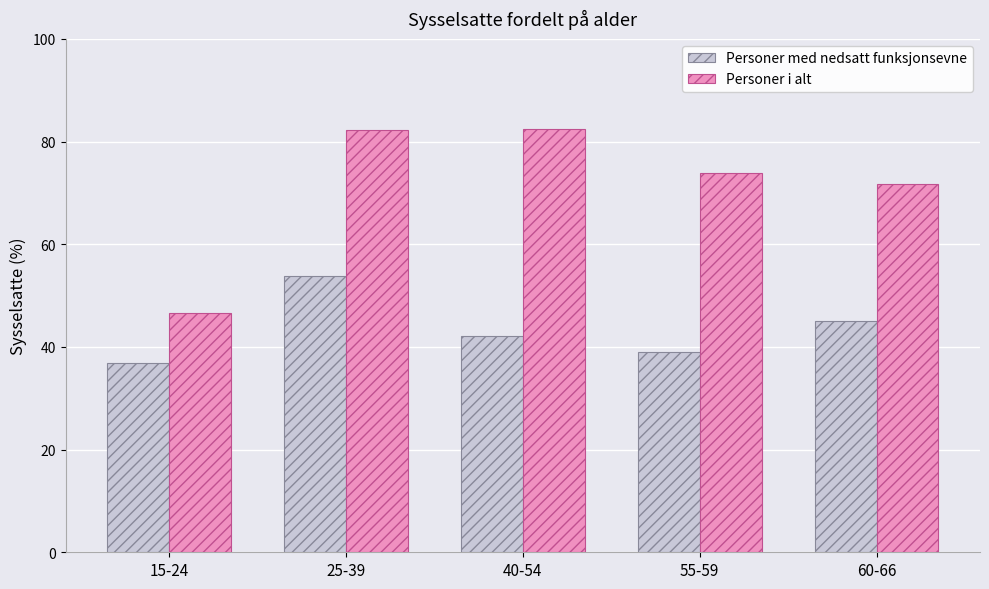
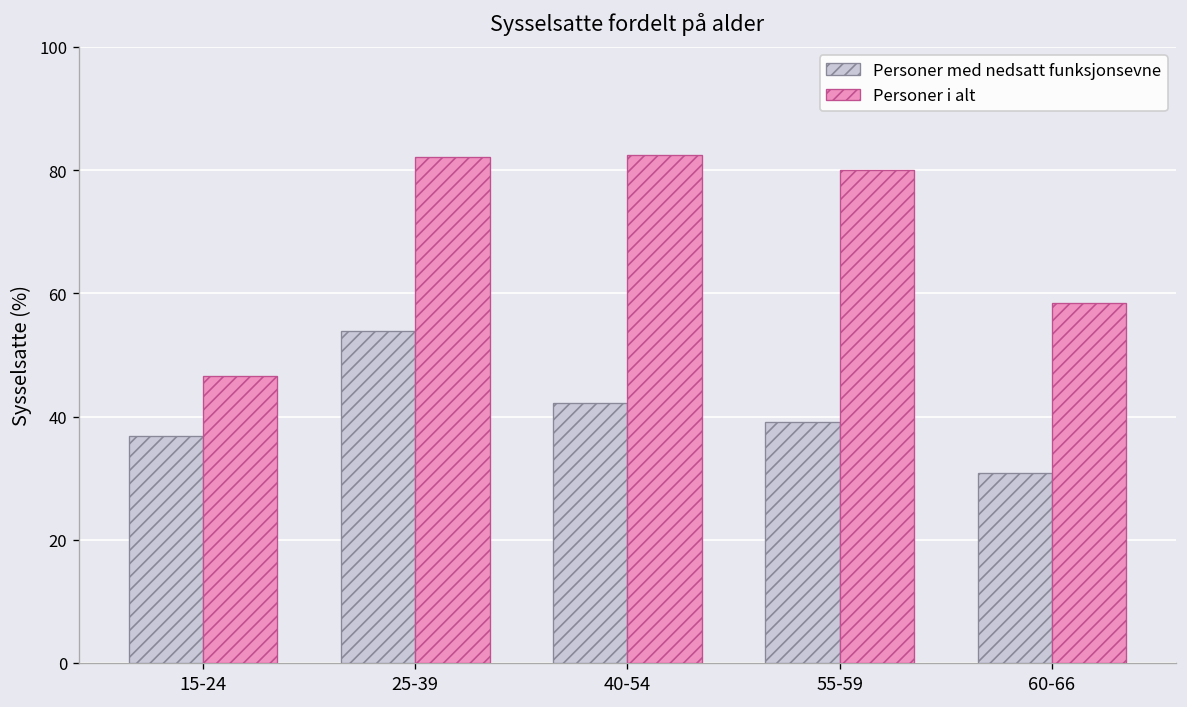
Personer i alt, 55-59: 74 -> 80
Personer med nedsatt funksjonsevne, 60-66: 45 -> 31
Personer i alt, 60-66: 72 -> 59
